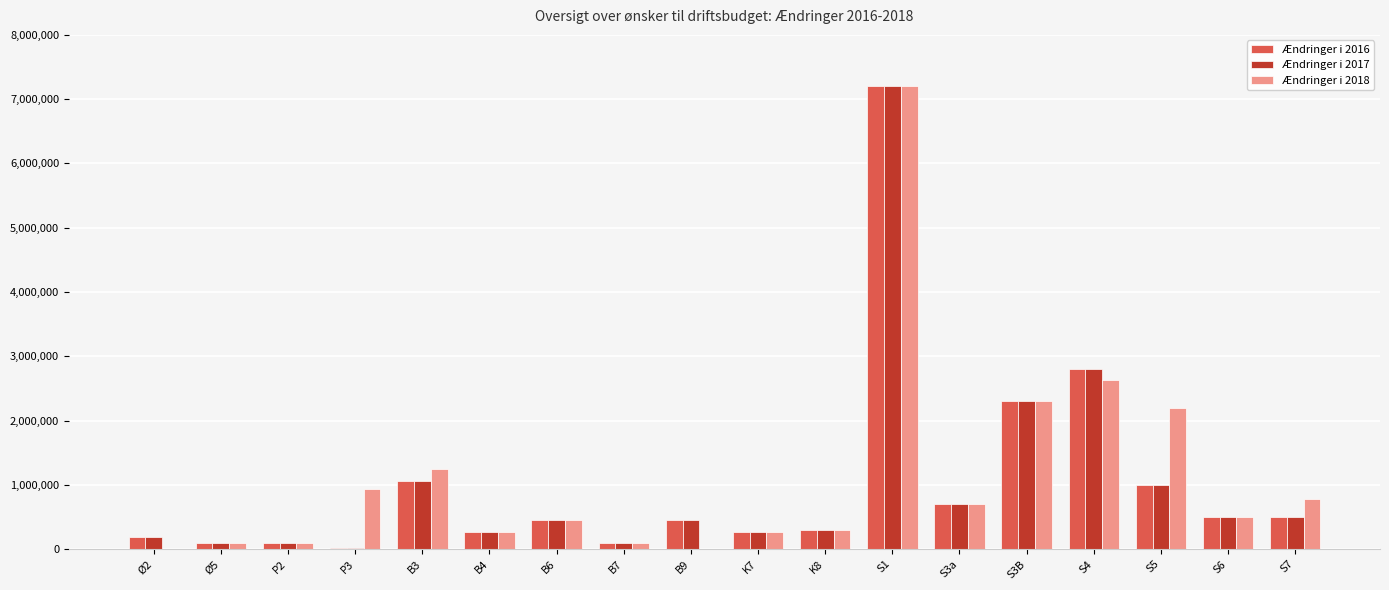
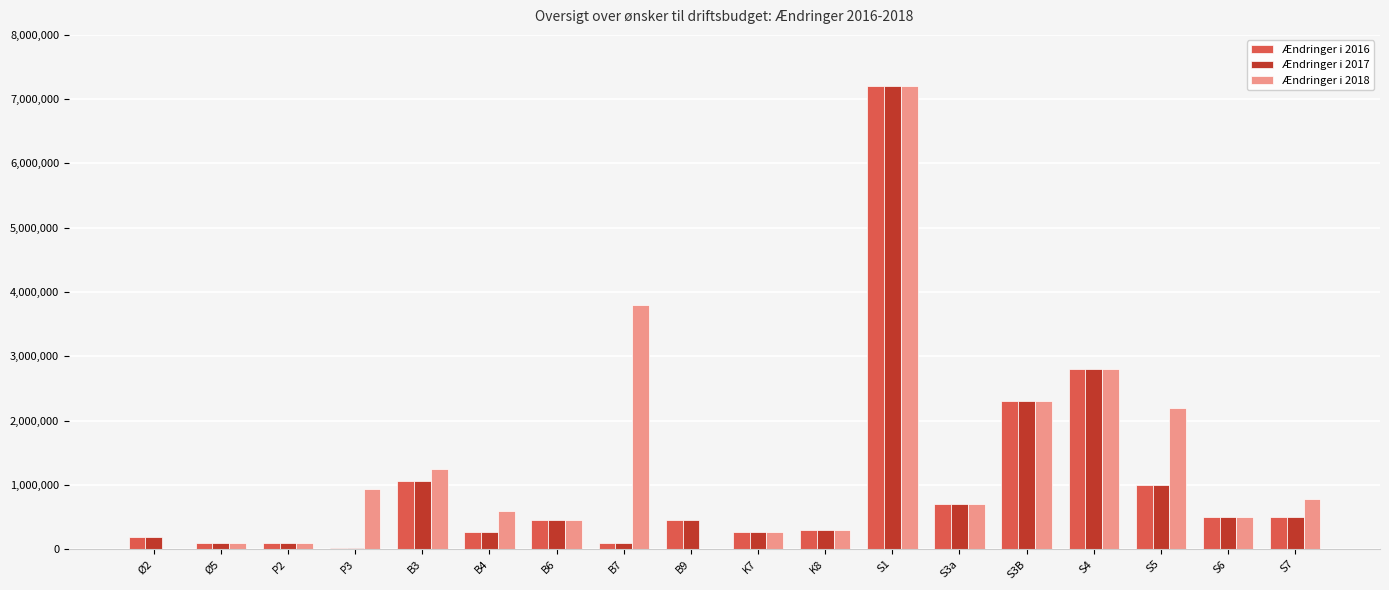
Ændringer i 2018, B4: 300,000 -> 600,000
Ændringer i 2018, B7: 100,000 -> 3,800,000
Ændringer i 2018, S4: 2,600,000 -> 2,800,000
